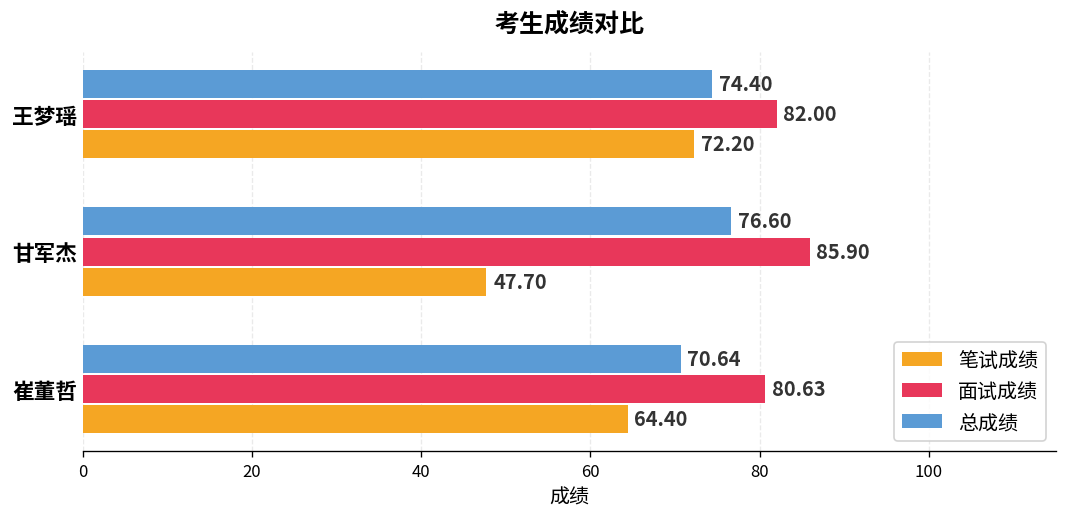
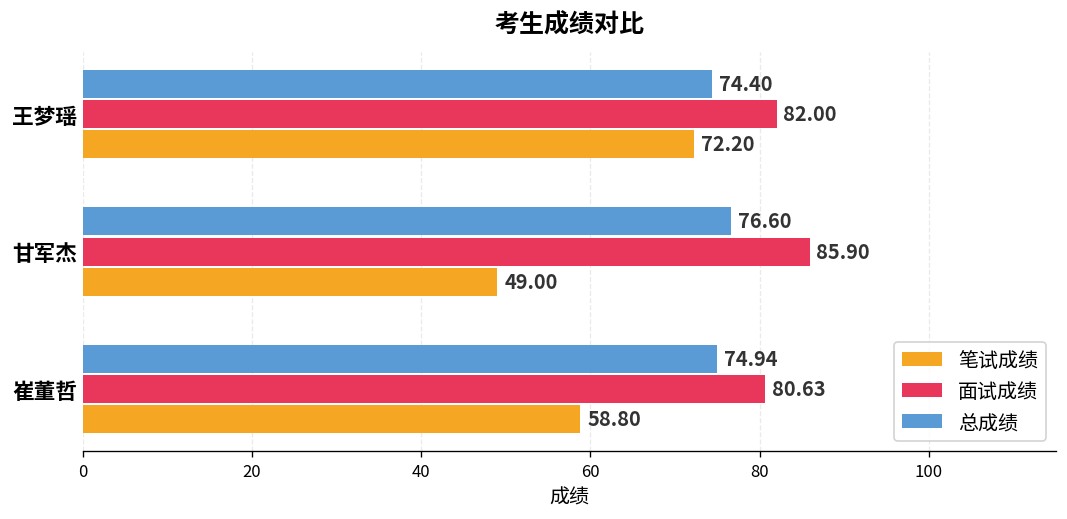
笔试成绩, 甘军杰: 47.70 -> 49.00
总成绩, 崔董哲: 70.64 -> 74.94
笔试成绩, 崔董哲: 64.40 -> 58.80
